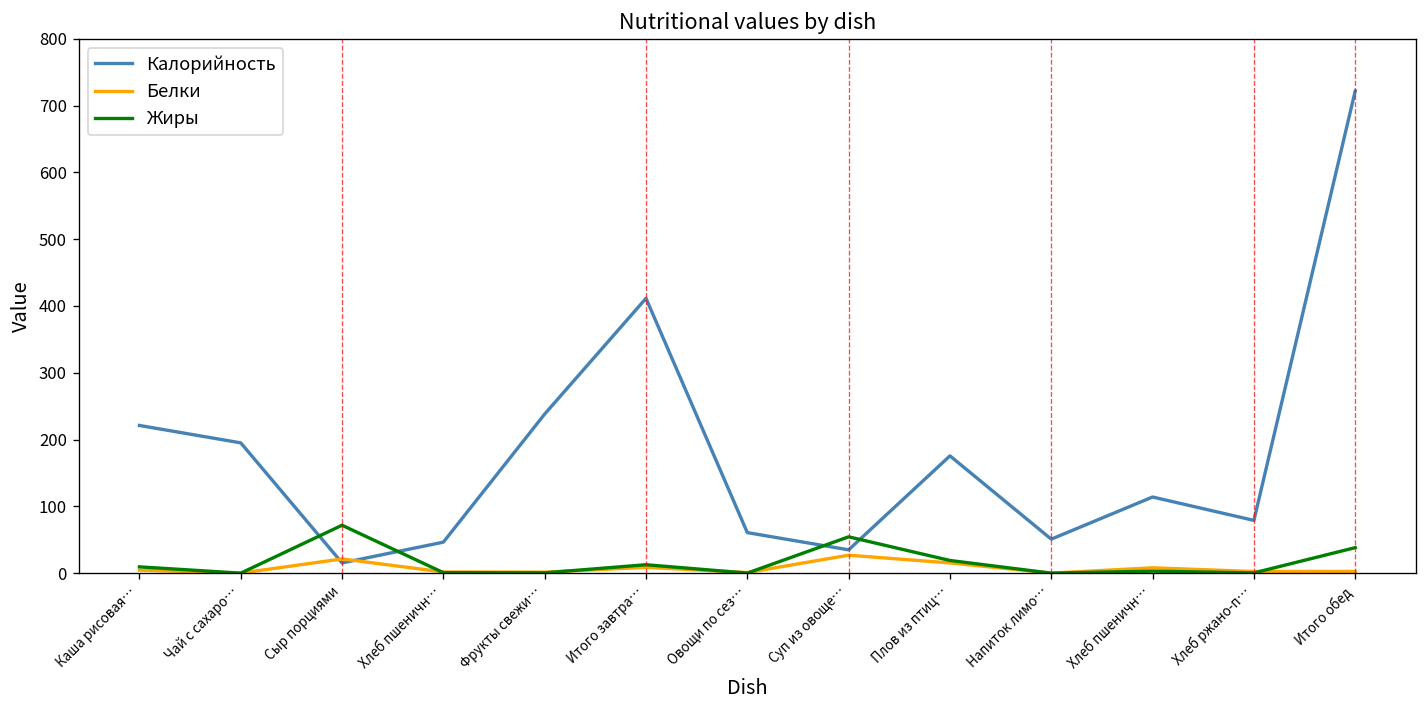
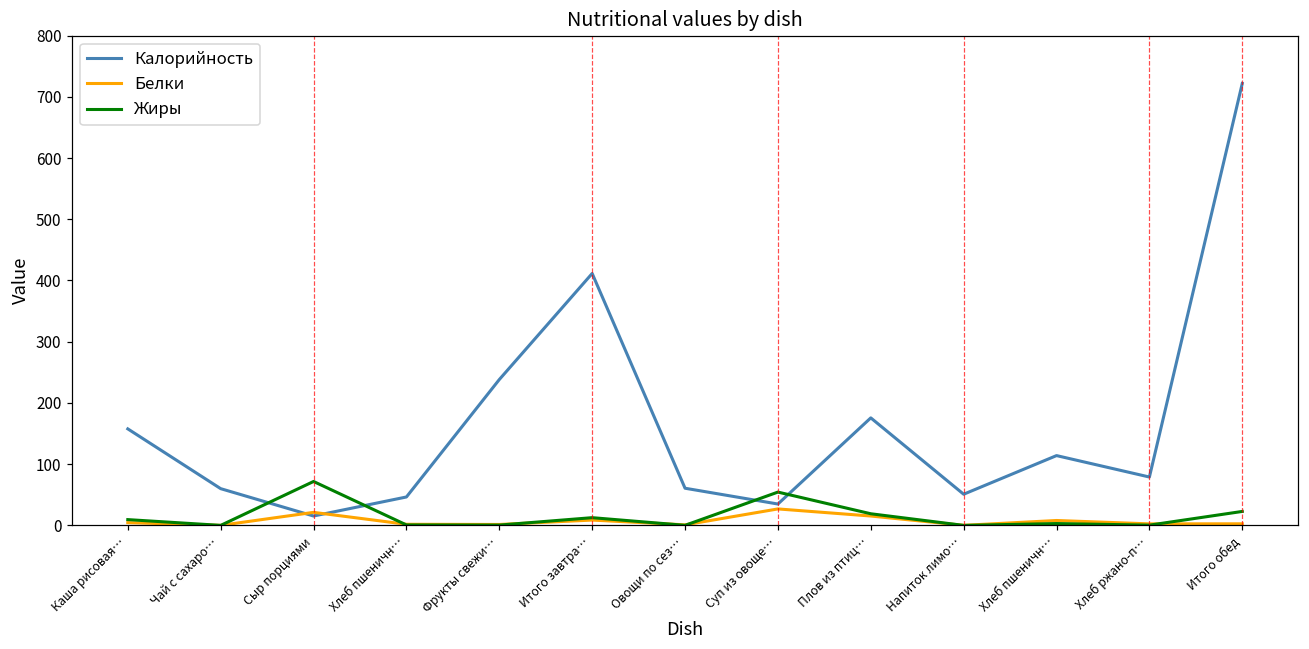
Калорийность, Каша рисовая…: 220 -> 160
Калорийность, Чай с сахаро…: 200 -> 60
Жиры, Итого обед: 40 -> 20
